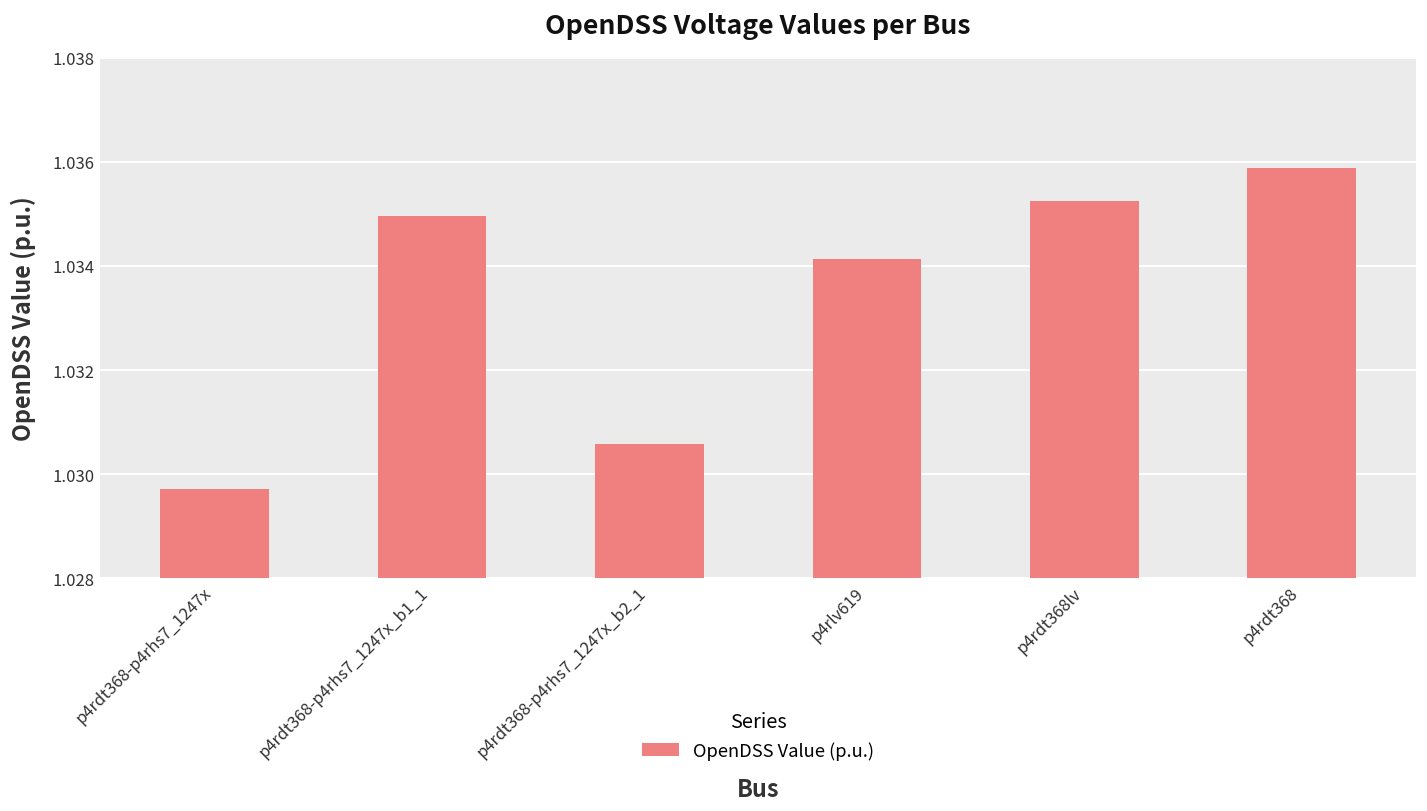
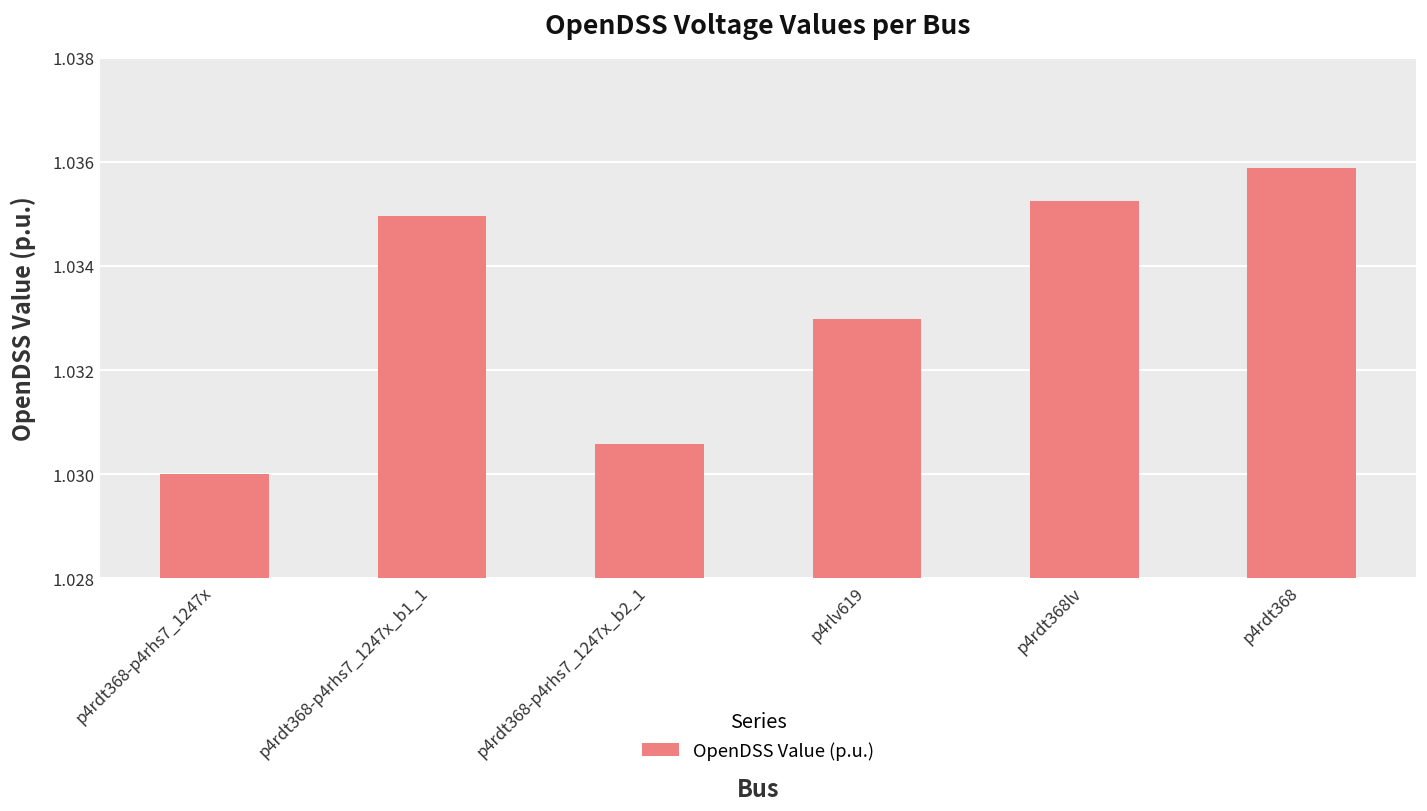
p4rdt368-p4rhs7_1247x: 1.0297 -> 1.0300
p4rlv619: 1.0341 -> 1.0330
